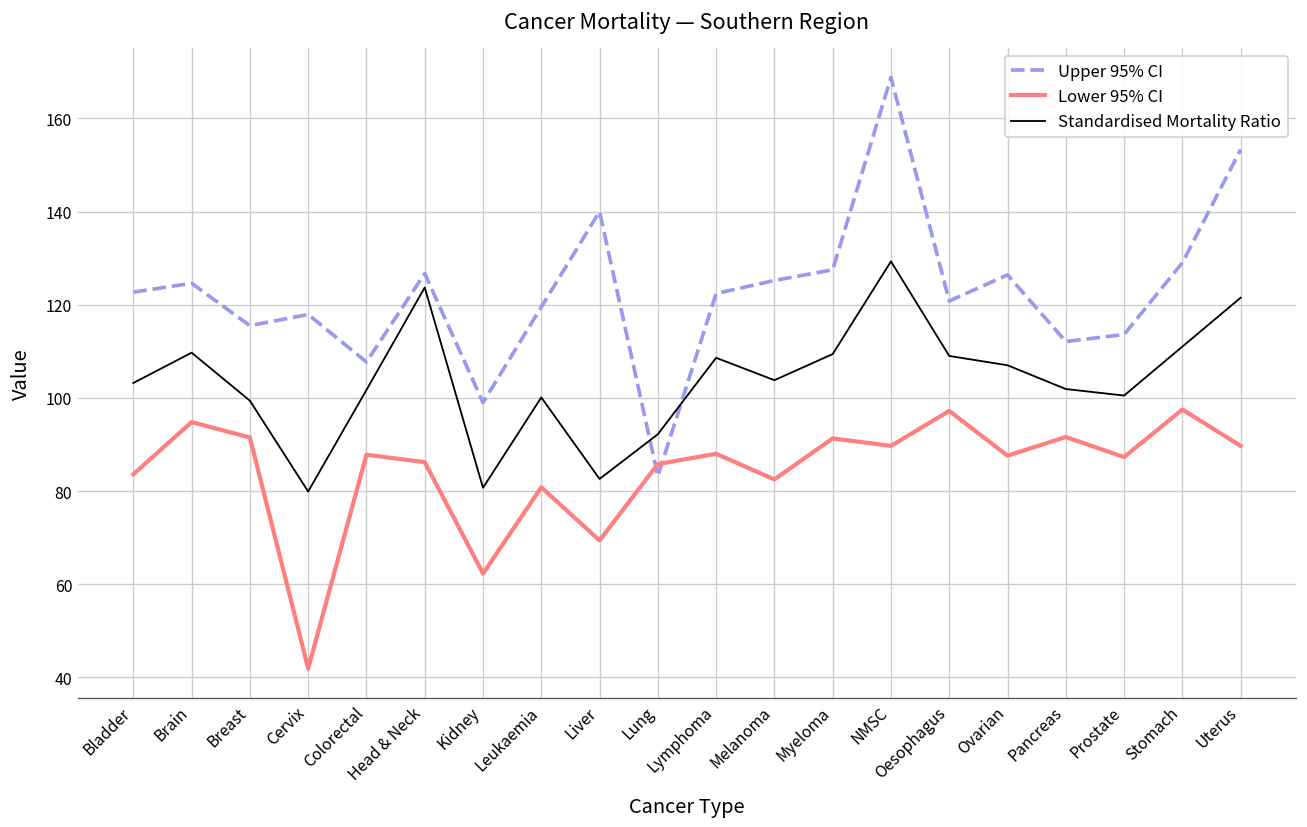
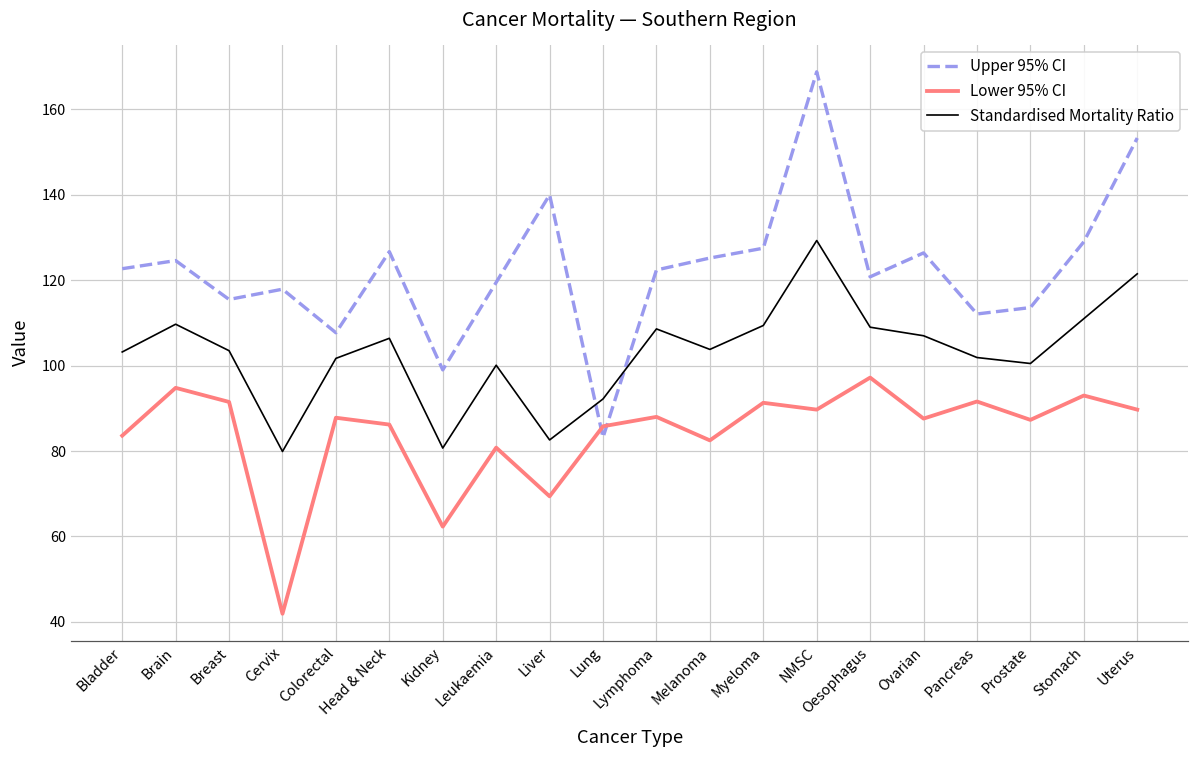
Standardised Mortality Ratio, Breast: 99 -> 104
Standardised Mortality Ratio, Head & Neck: 124 -> 106
Lower 95% CI, Stomach: 98 -> 93
